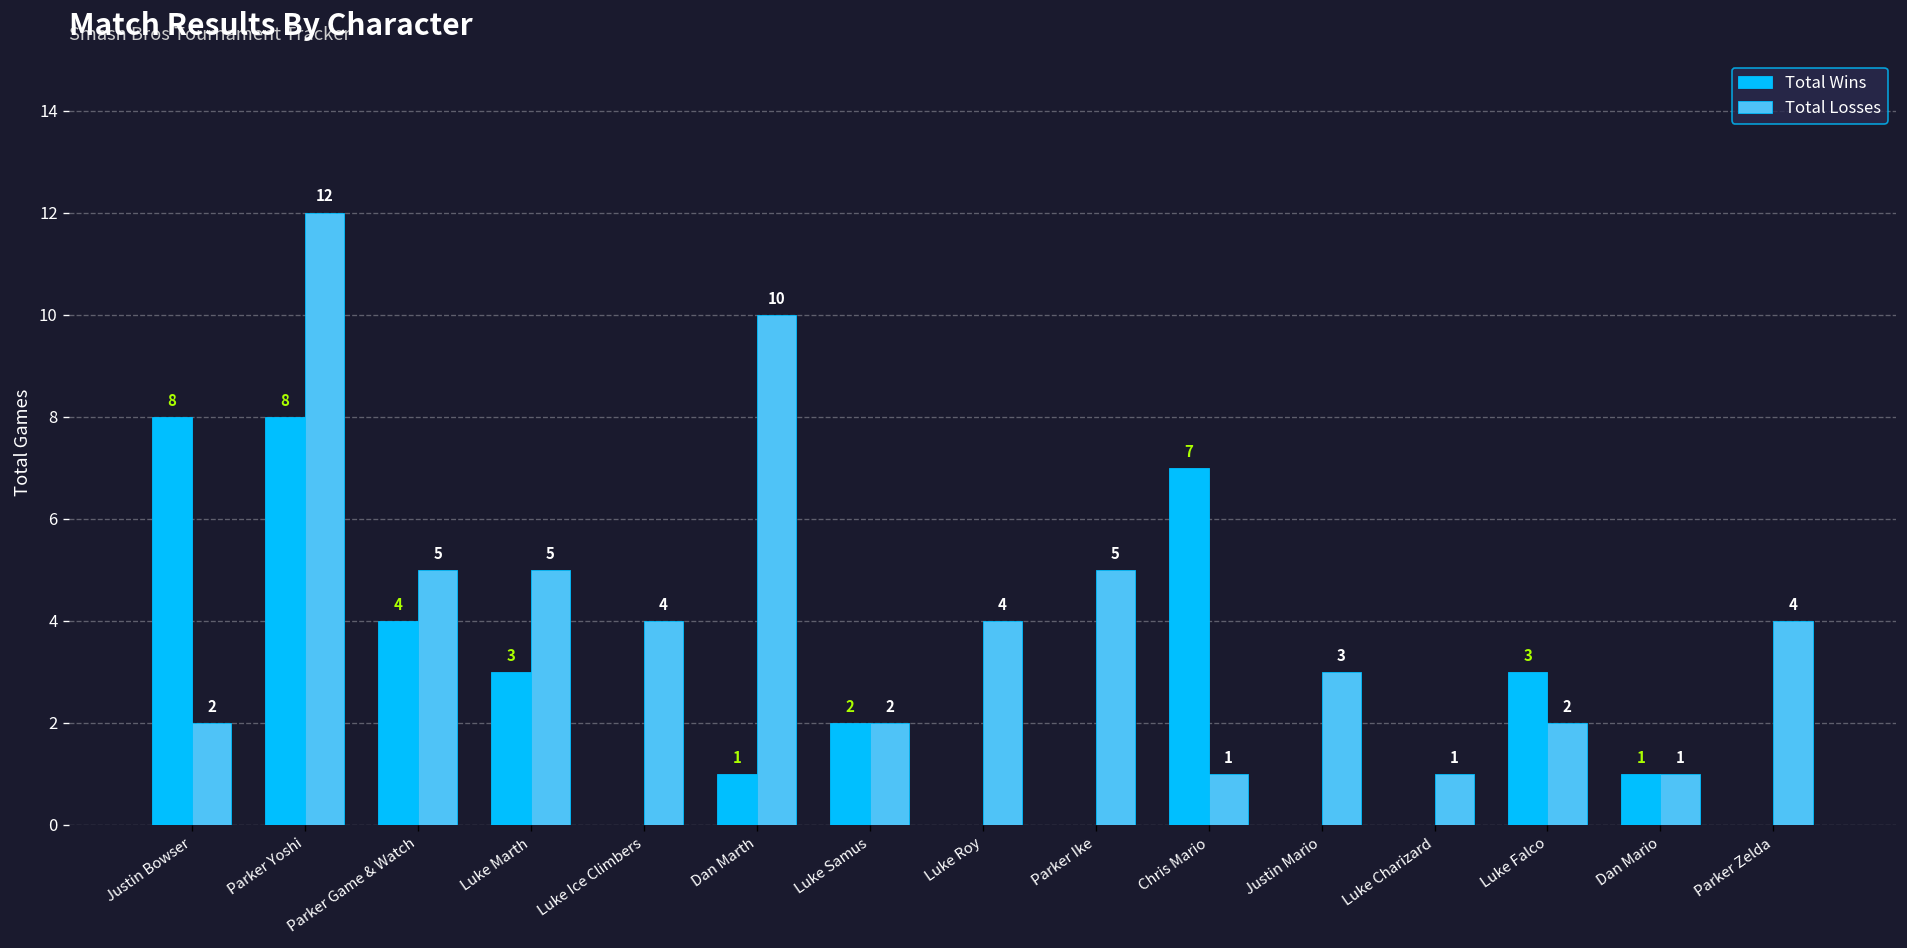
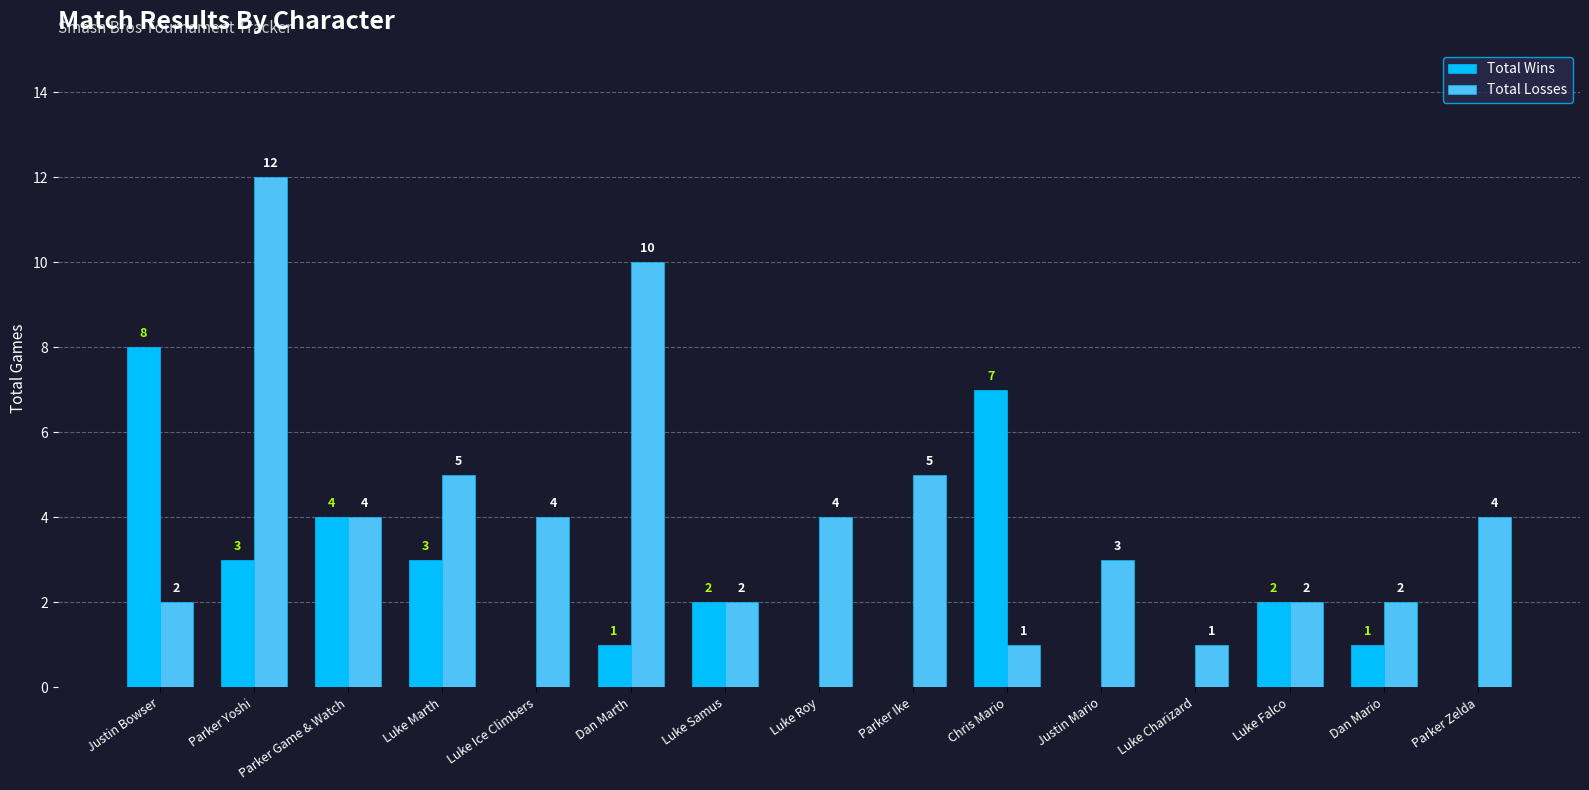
Total Wins, Parker Yoshi: 8 -> 3
Total Losses, Parker Game & Watch: 5 -> 4
Total Wins, Luke Falco: 3 -> 2
Total Losses, Dan Mario: 1 -> 2
